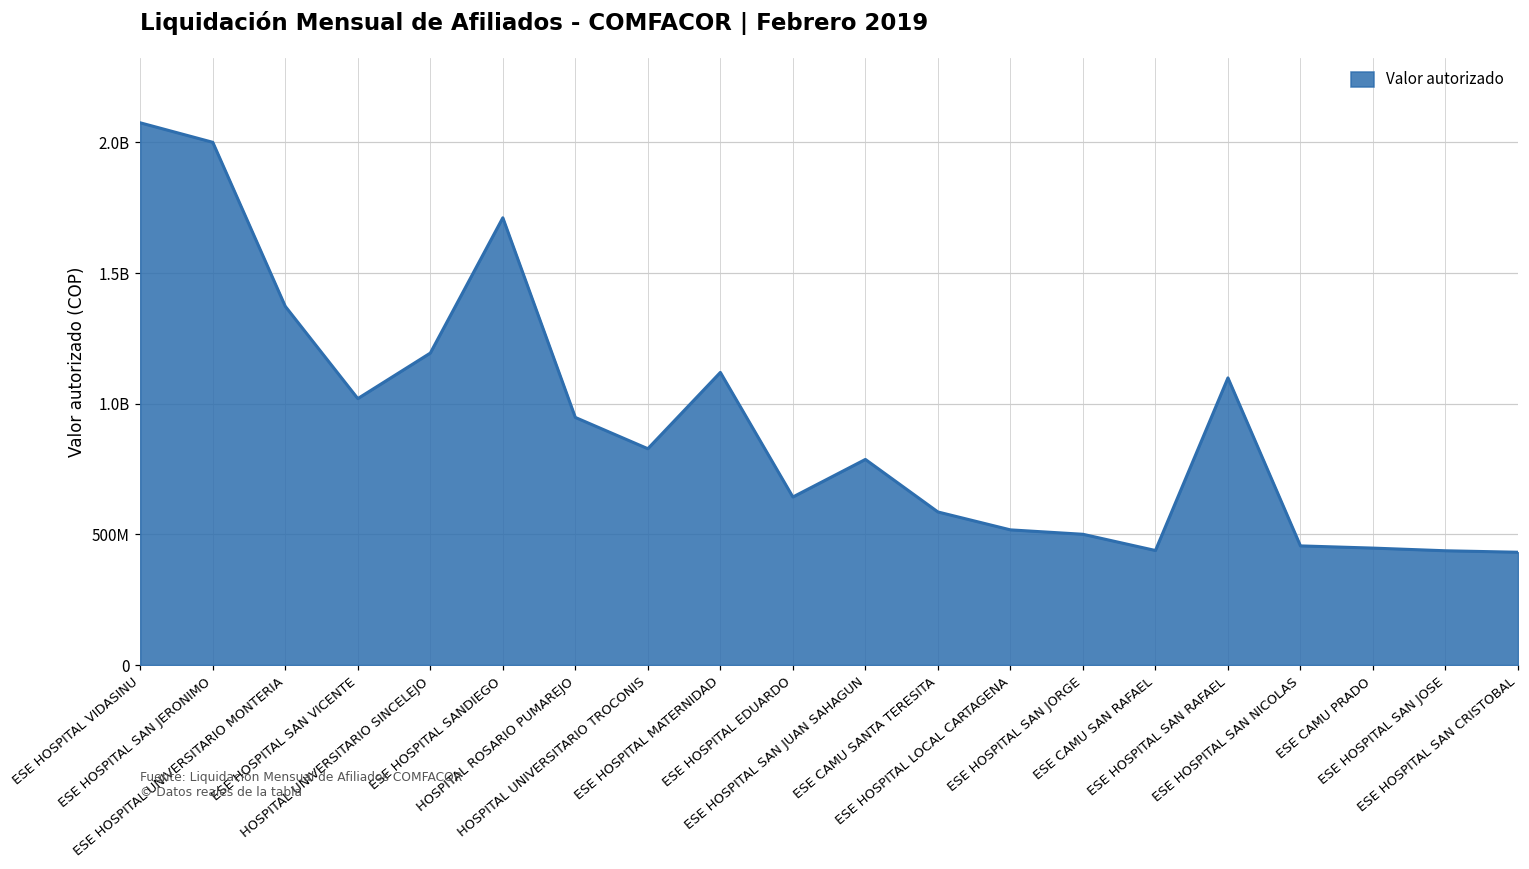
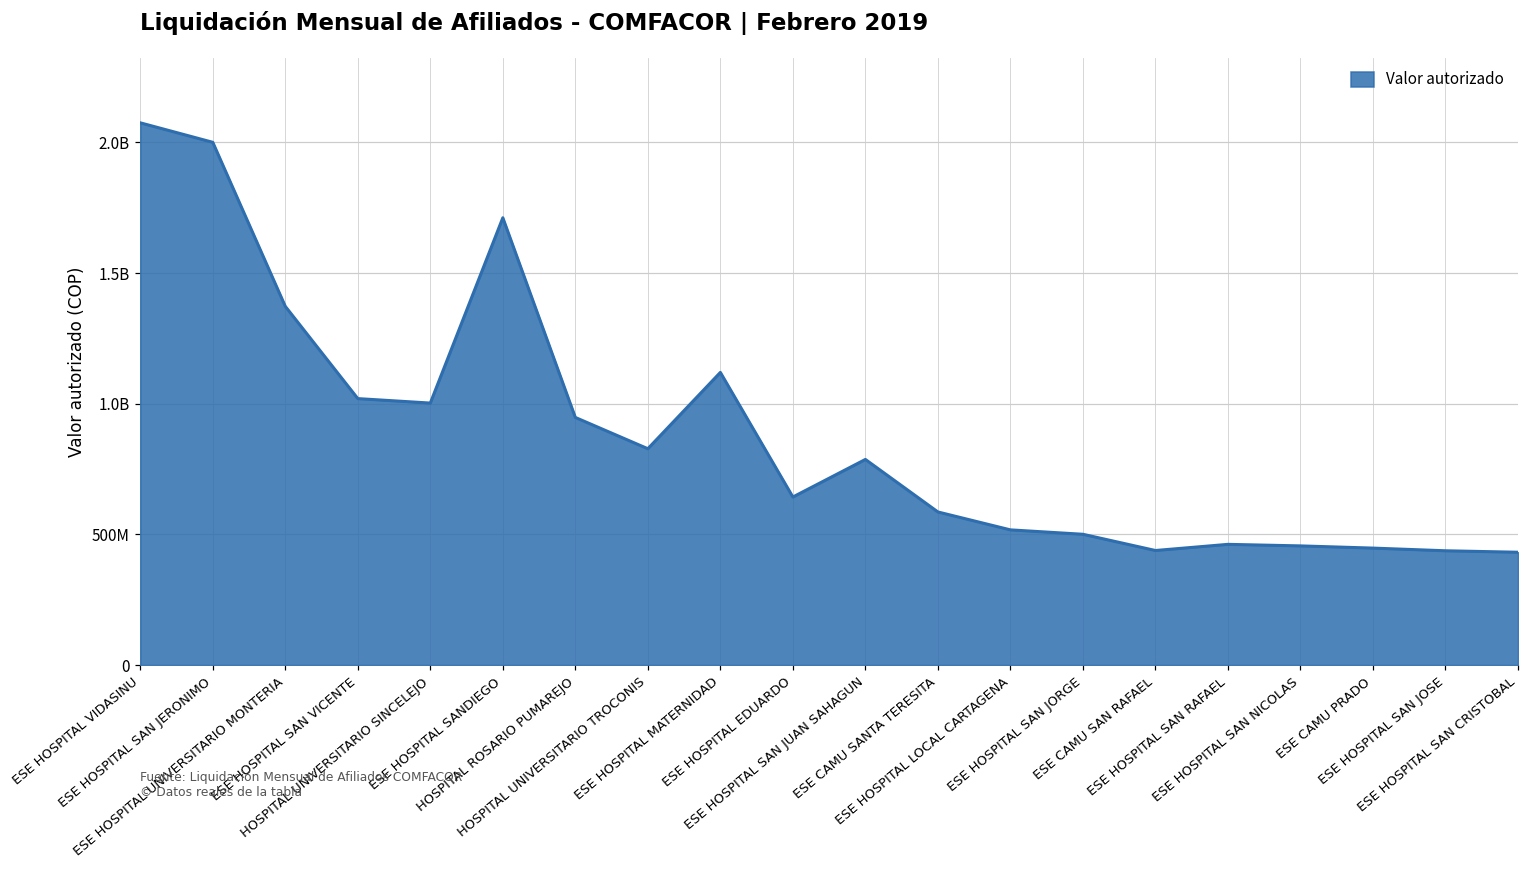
HOSPITAL UNIVERSITARIO SINCELEJO: 1190000000 -> 1000000000
ESE HOSPITAL SAN RAFAEL: 1100000000 -> 460000000
